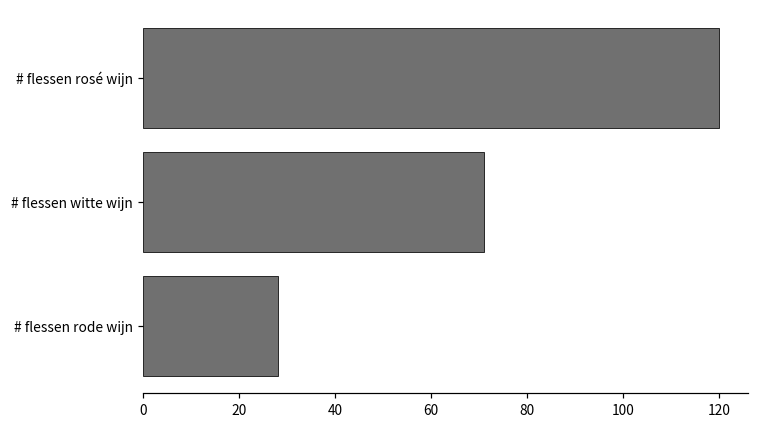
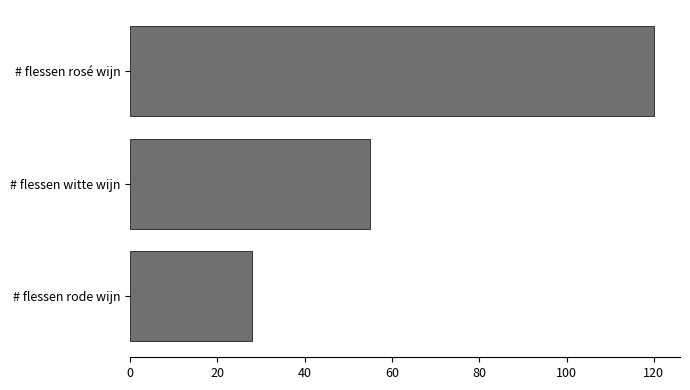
# flessen witte wijn: 71 -> 55
